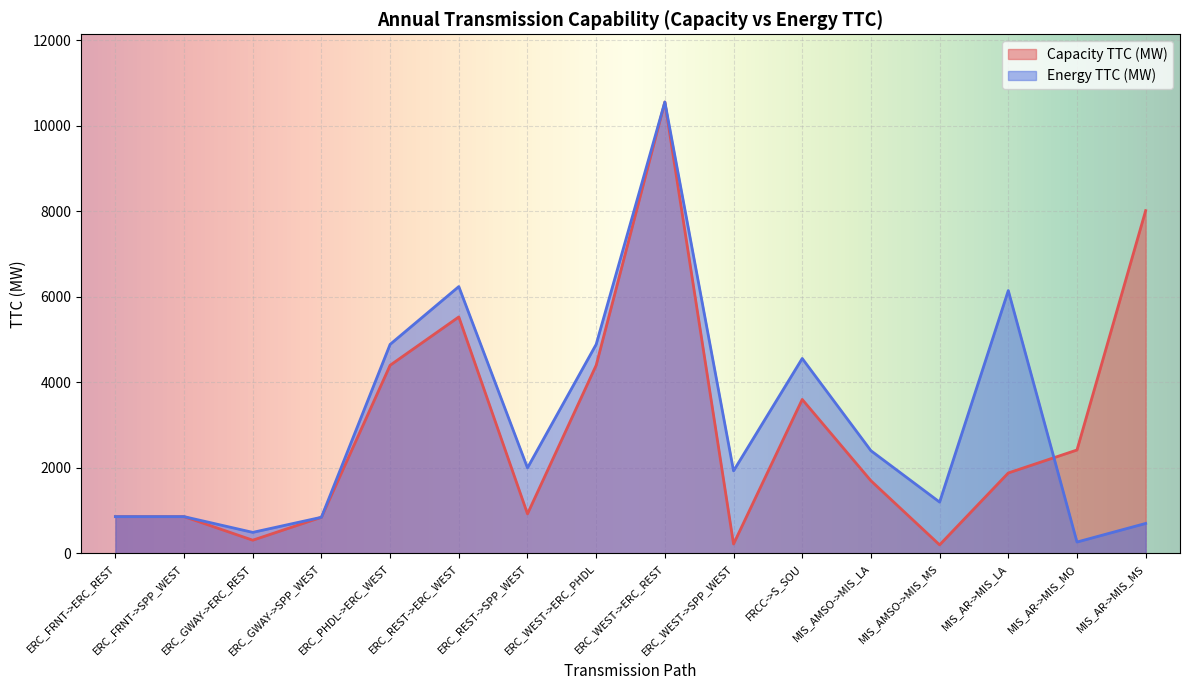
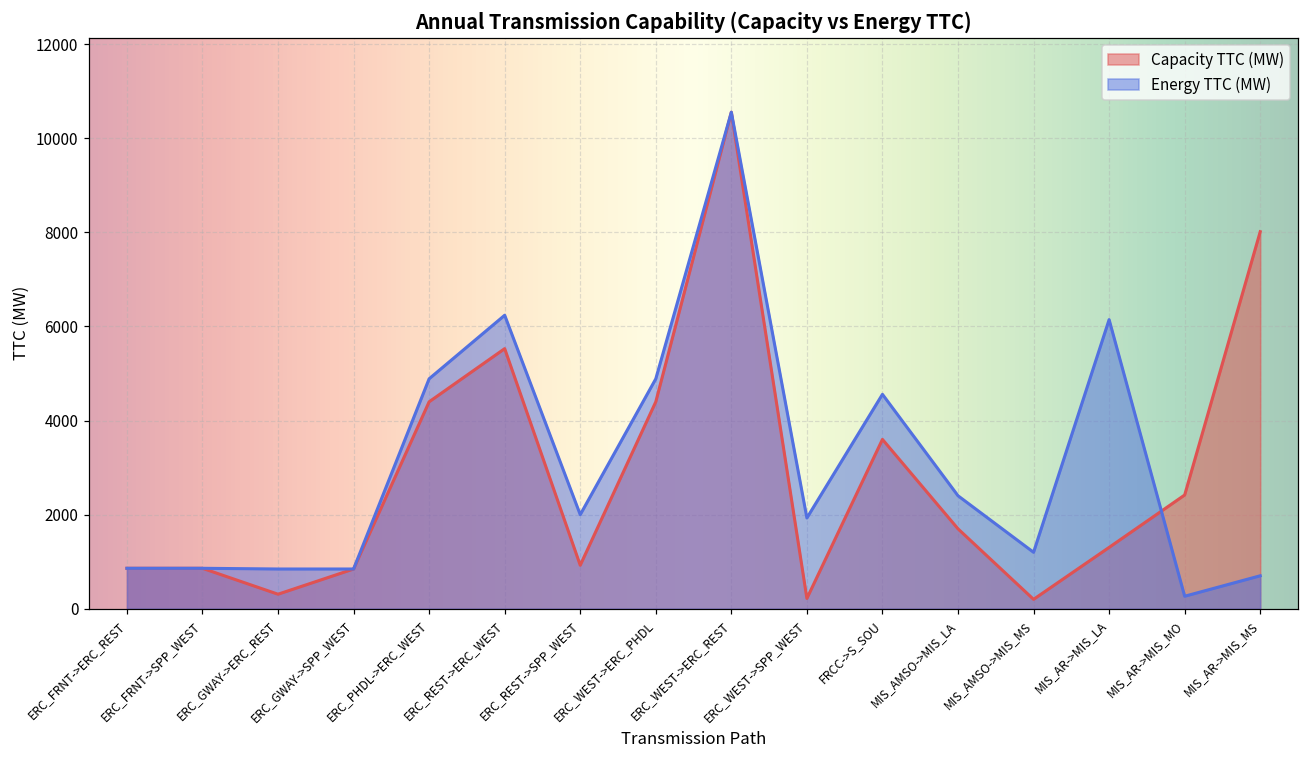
Energy TTC (MW), ERC_GWAY->ERC_REST: 500 -> 800
Capacity TTC (MW), MIS_AR->MIS_LA: 1900 -> 1300
